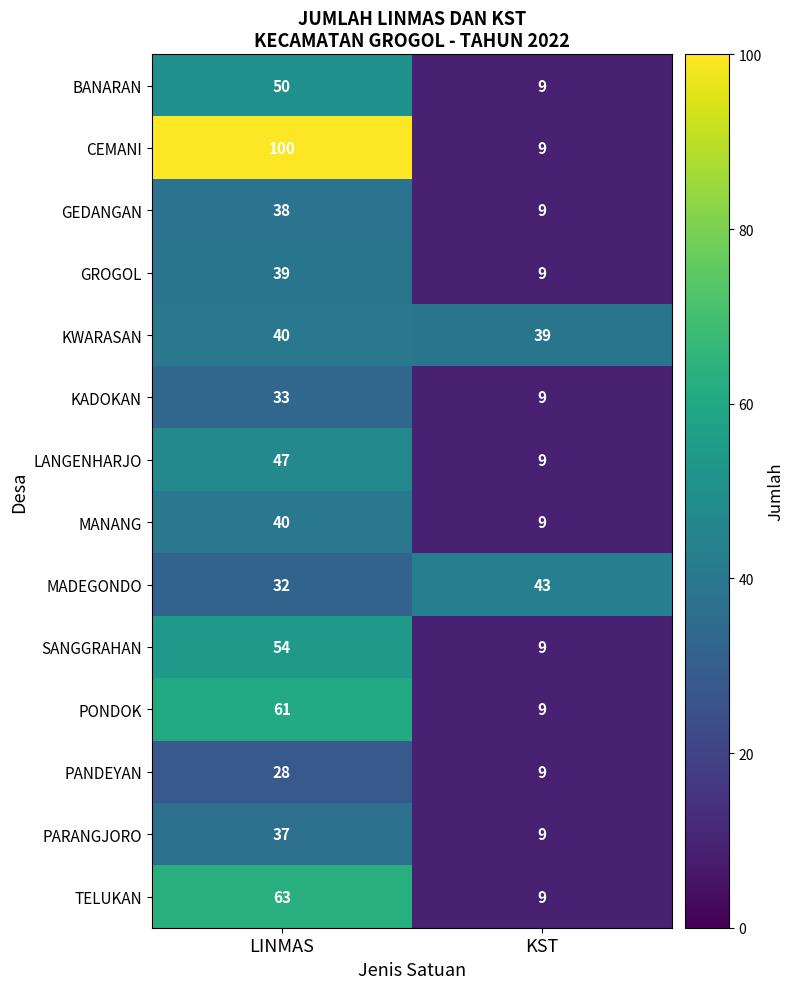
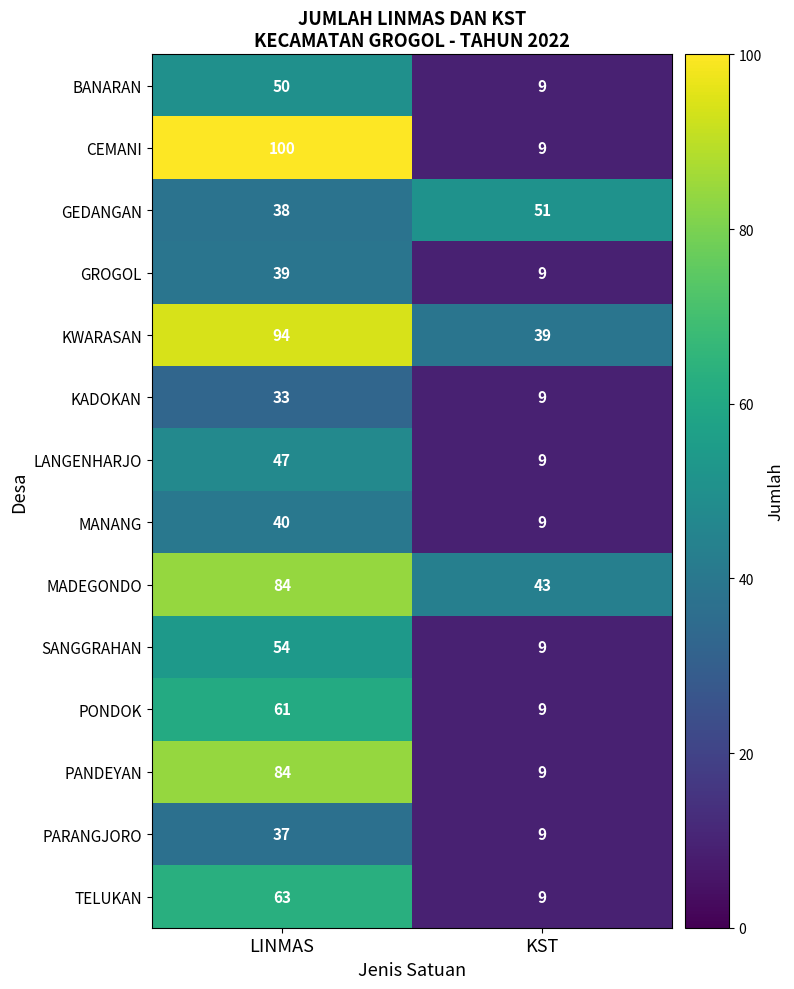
GEDANGAN, KST: 9 -> 51
KWARASAN, LINMAS: 40 -> 94
MADEGONDO, LINMAS: 32 -> 84
PANDEYAN, LINMAS: 28 -> 84
